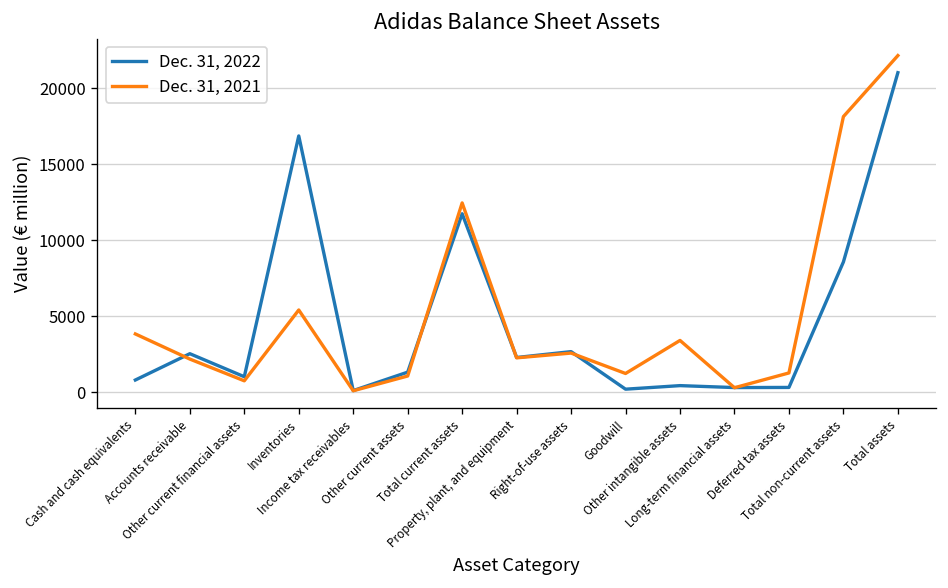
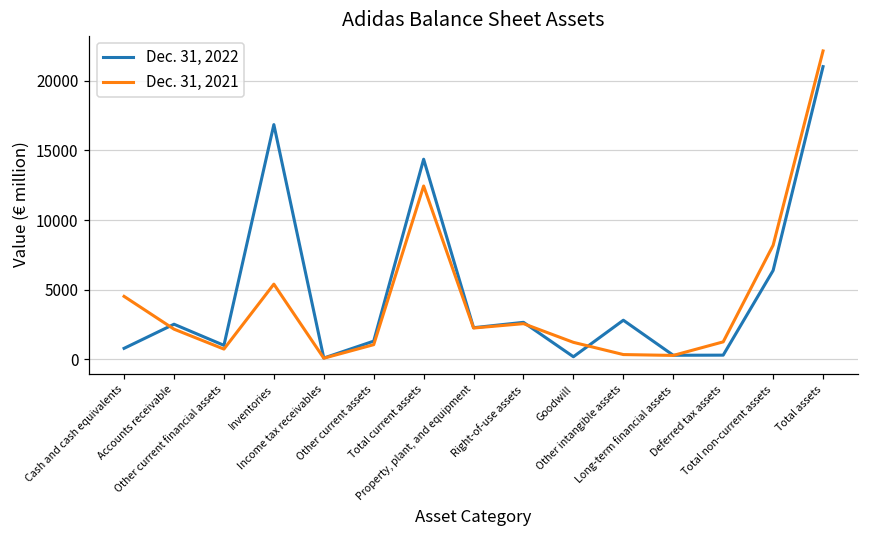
Dec. 31, 2021, Cash and cash equivalents: 3800 -> 4500
Dec. 31, 2022, Total current assets: 11700 -> 14400
Dec. 31, 2022, Other intangible assets: 400 -> 2800
Dec. 31, 2021, Other intangible assets: 3400 -> 400
Dec. 31, 2022, Total non-current assets: 8600 -> 6400
Dec. 31, 2021, Total non-current assets: 18100 -> 8200
